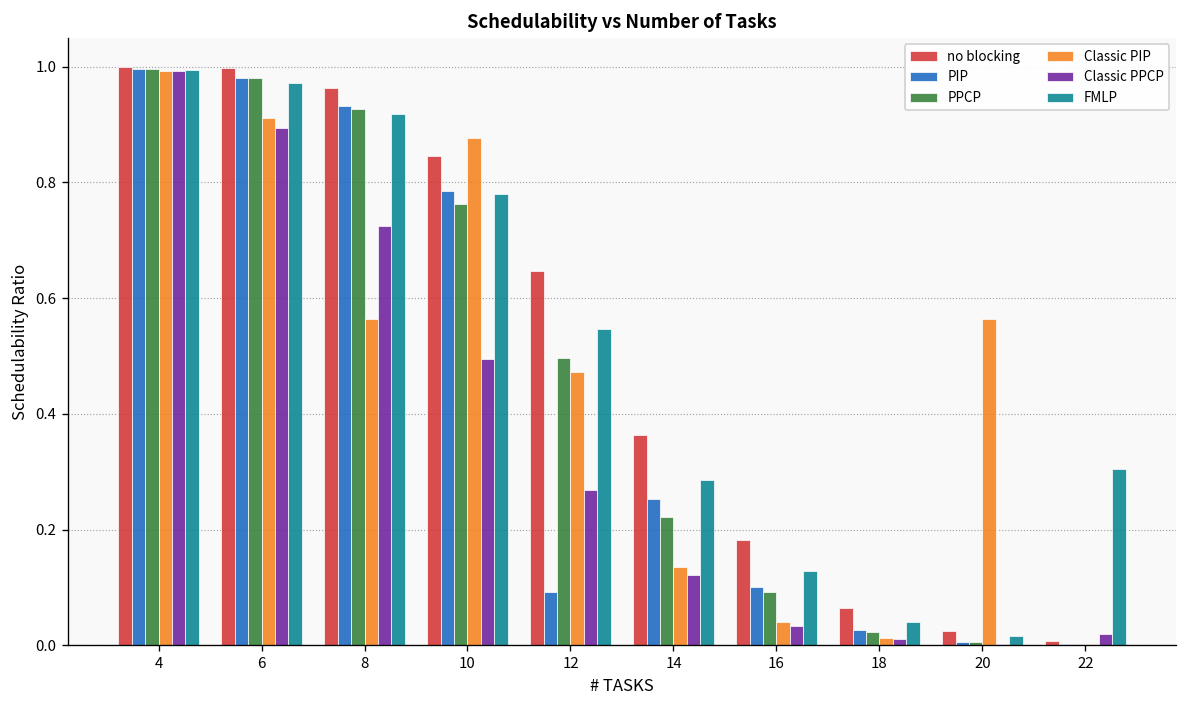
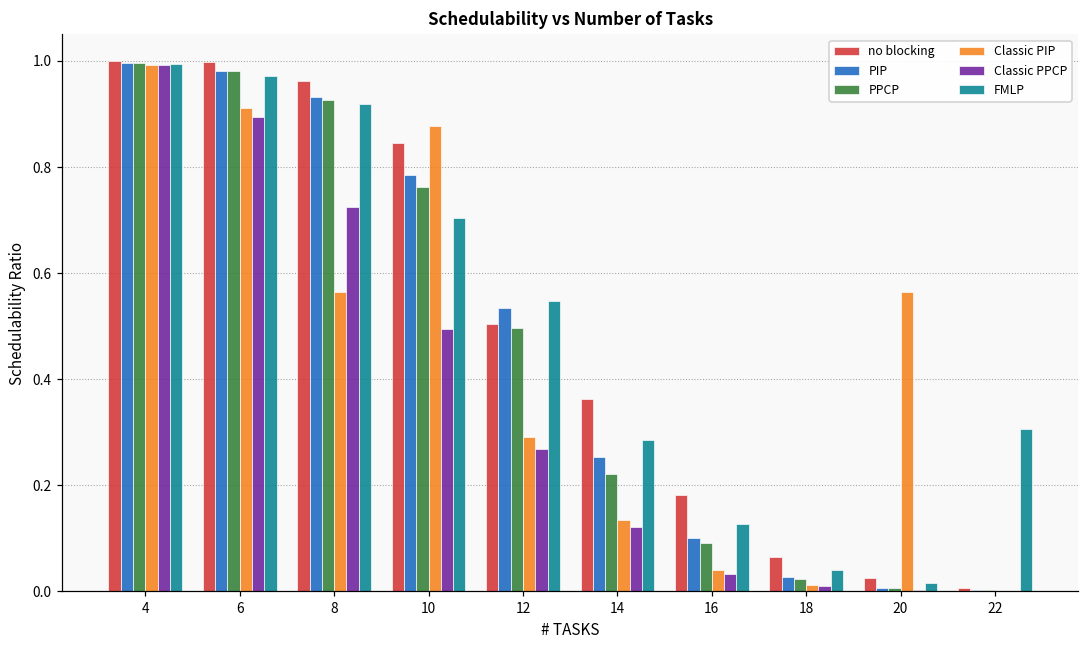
FMLP, 10: 0.78 -> 0.70
no blocking, 12: 0.65 -> 0.50
PIP, 12: 0.09 -> 0.53
Classic PIP, 12: 0.47 -> 0.29
Classic PPCP, 22: 0.02 -> 0.00
